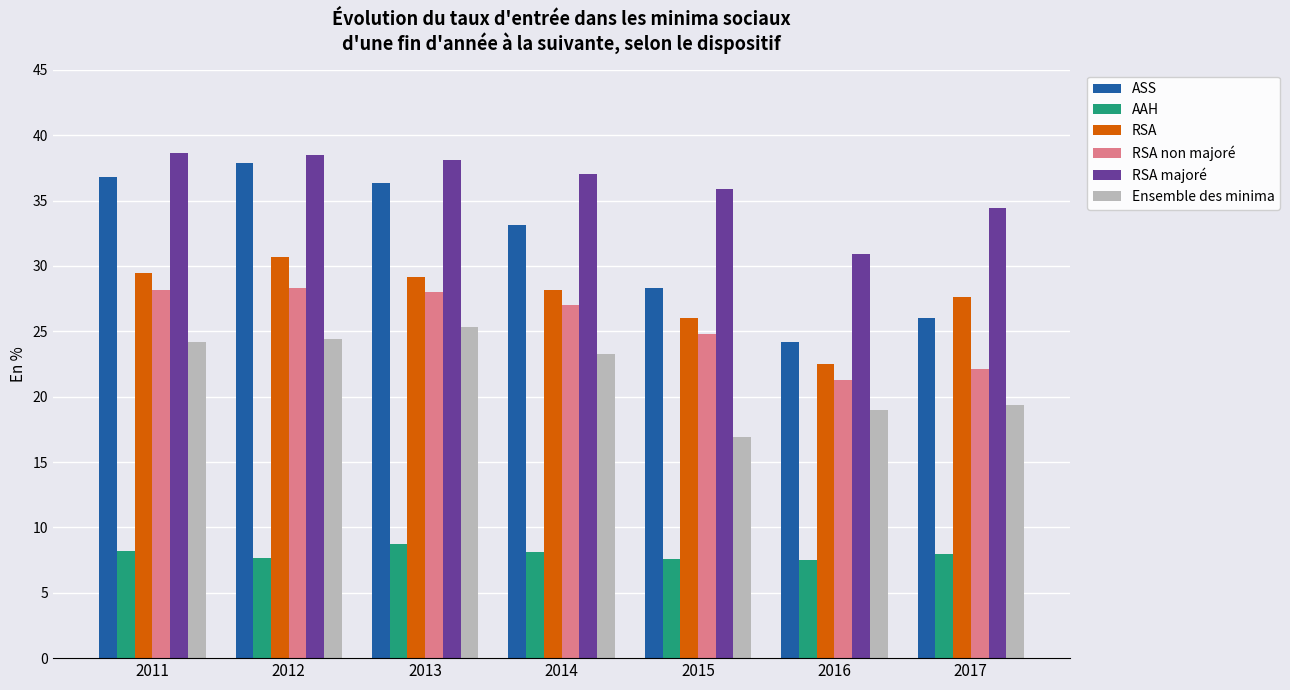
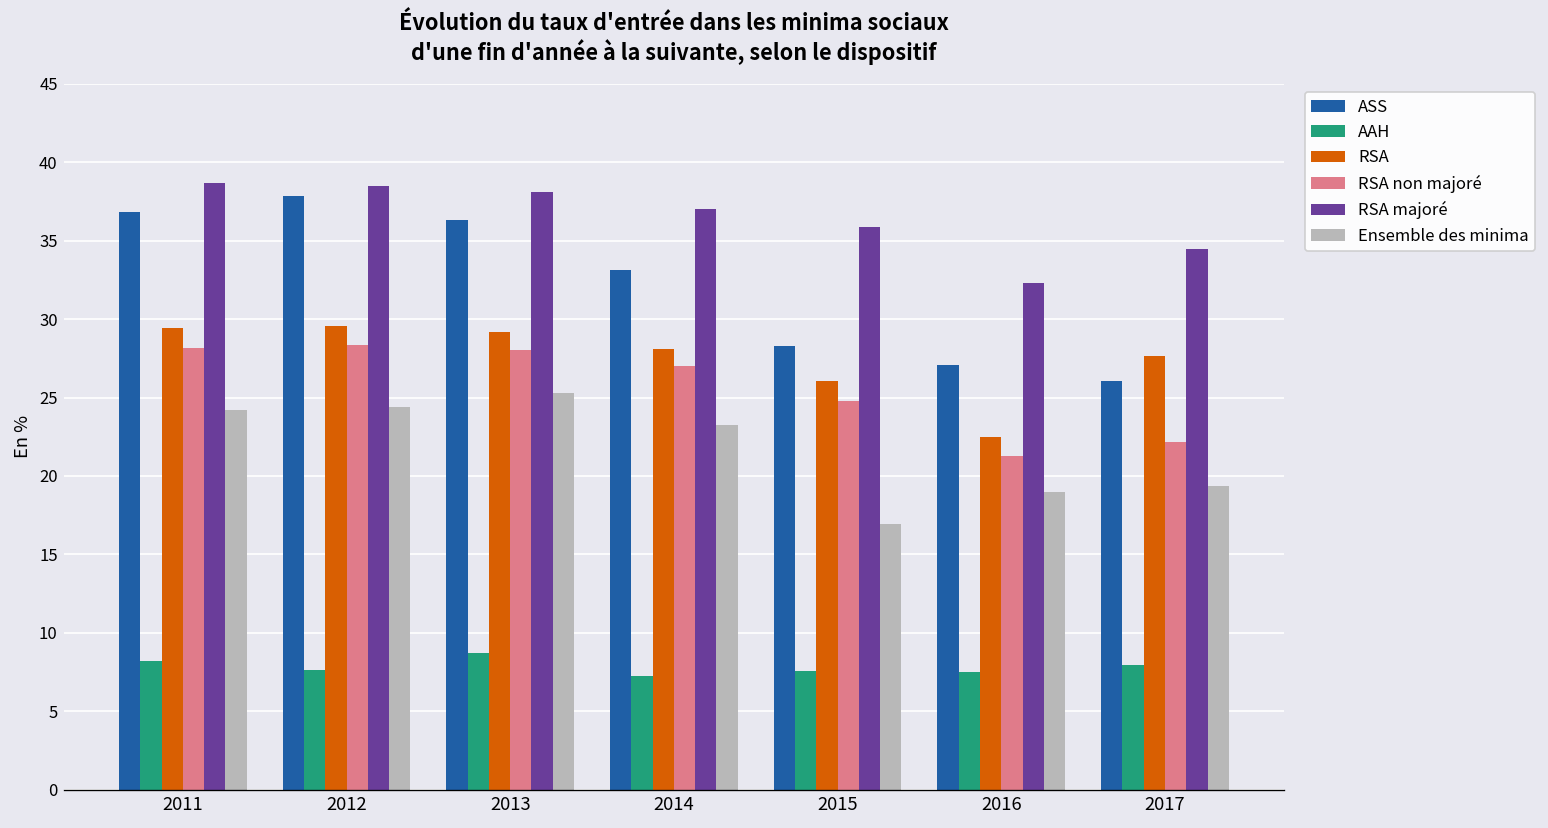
RSA, 2012: 30.7 -> 29.6
AAH, 2014: 8.1 -> 7.3
ASS, 2016: 24.2 -> 27.1
RSA majoré, 2016: 30.9 -> 32.3
